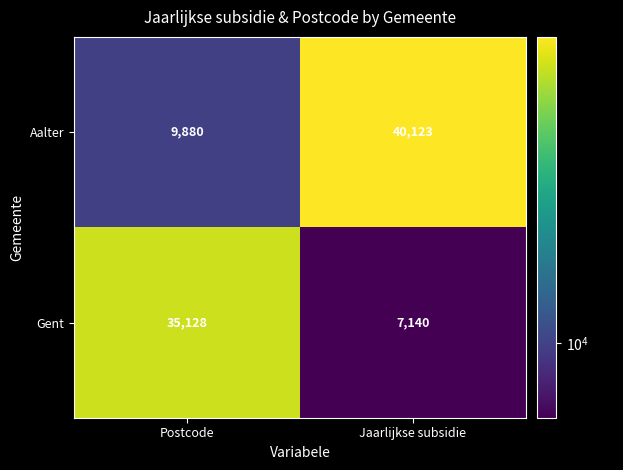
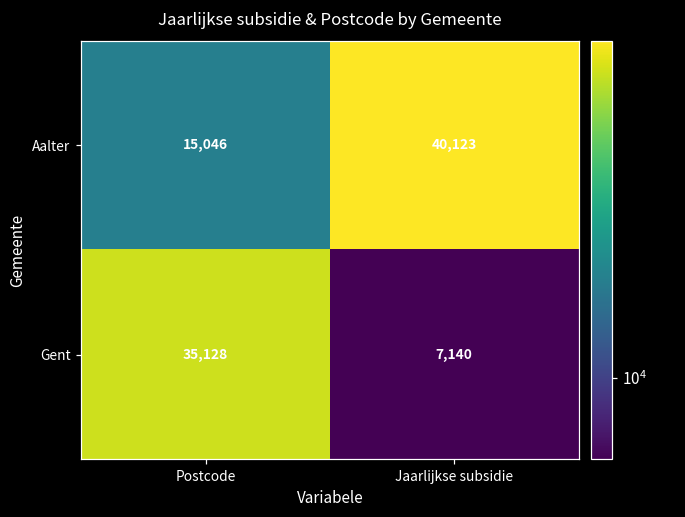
Aalter, Postcode: 9,880 -> 15,046
